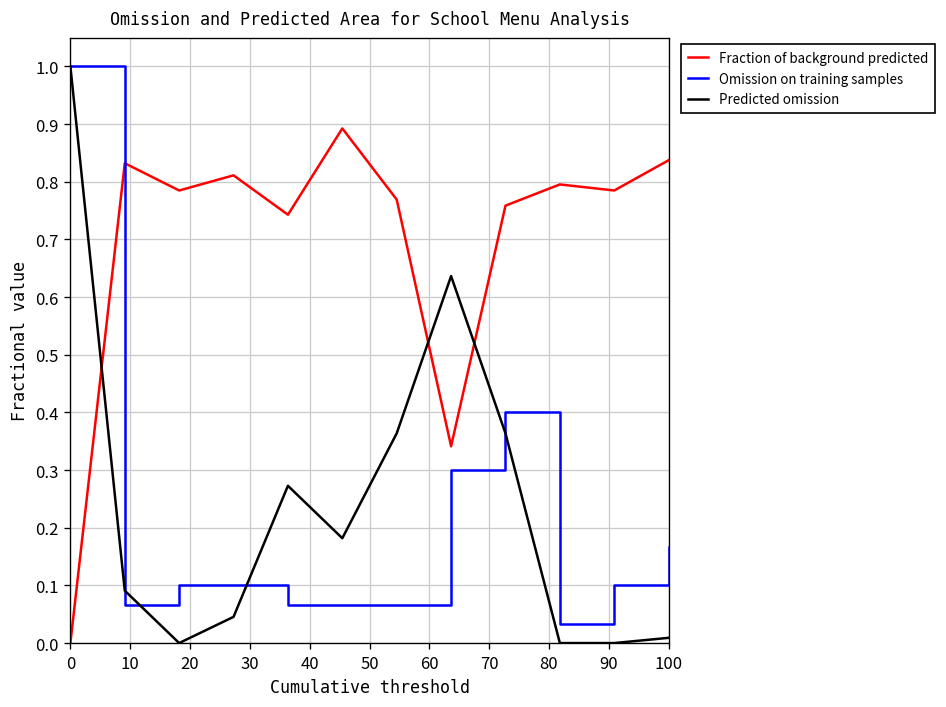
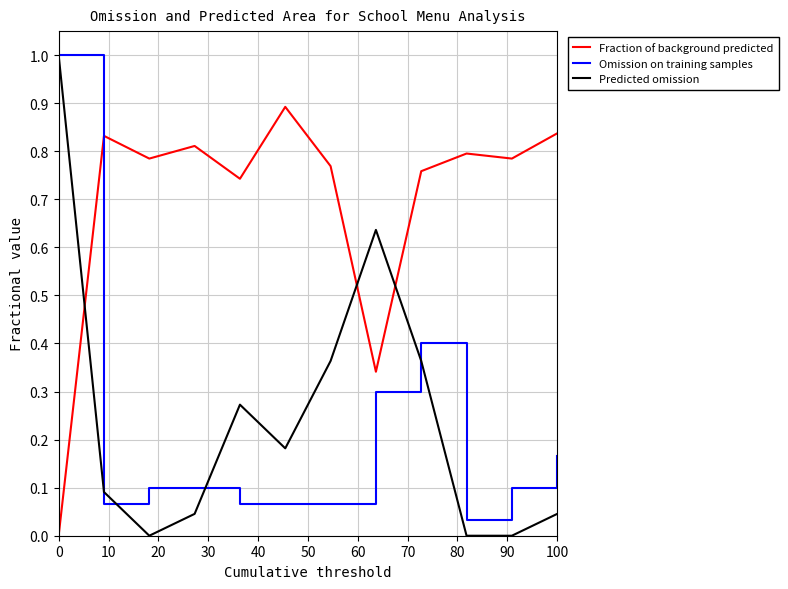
Predicted omission, 100: 0.01 -> 0.05
